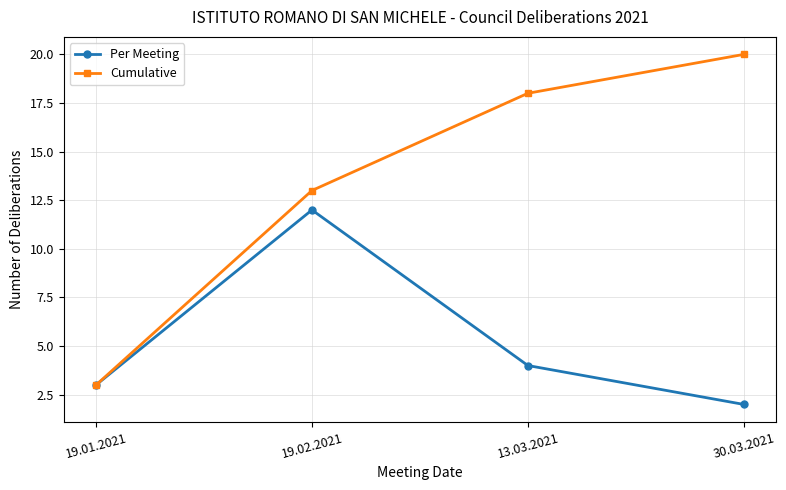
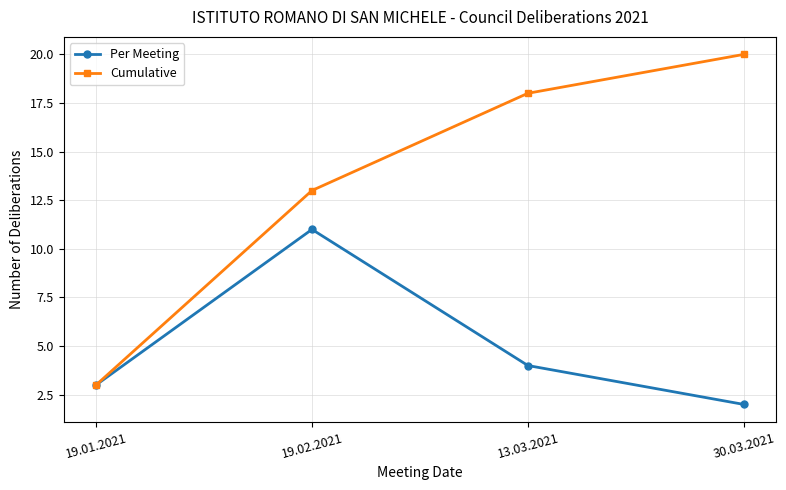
Per Meeting, 19.02.2021: 12 -> 11
